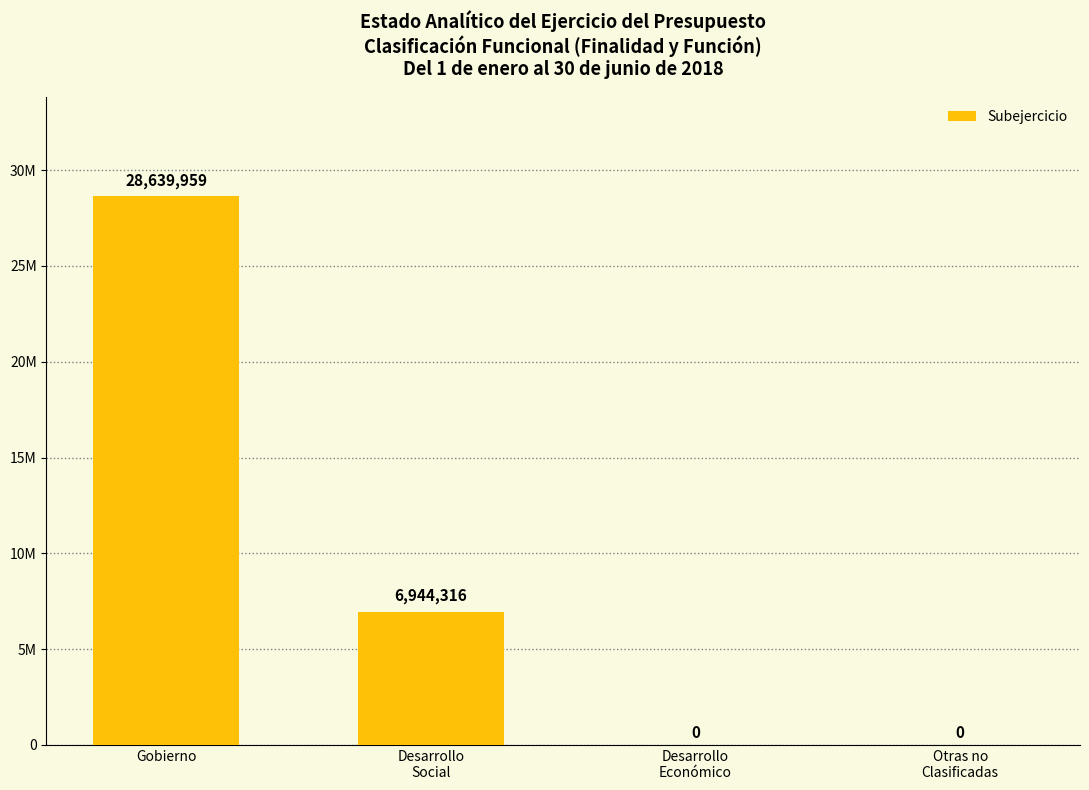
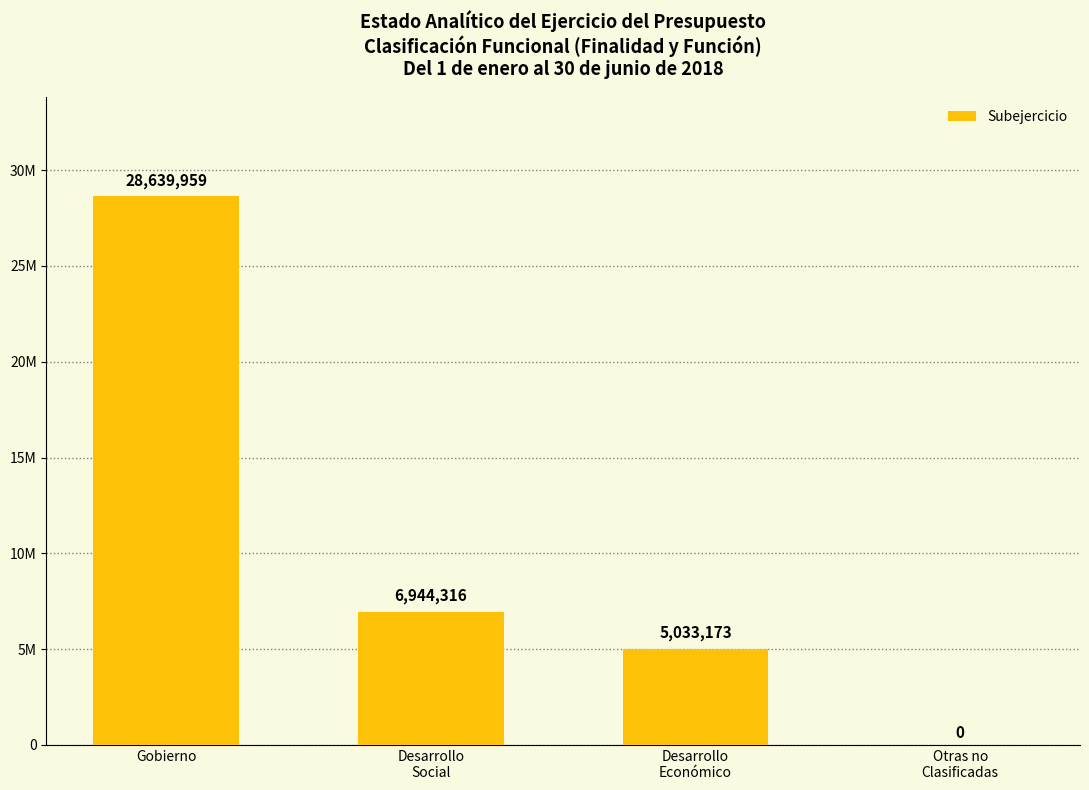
Desarrollo Económico: 0 -> 5,033,173
